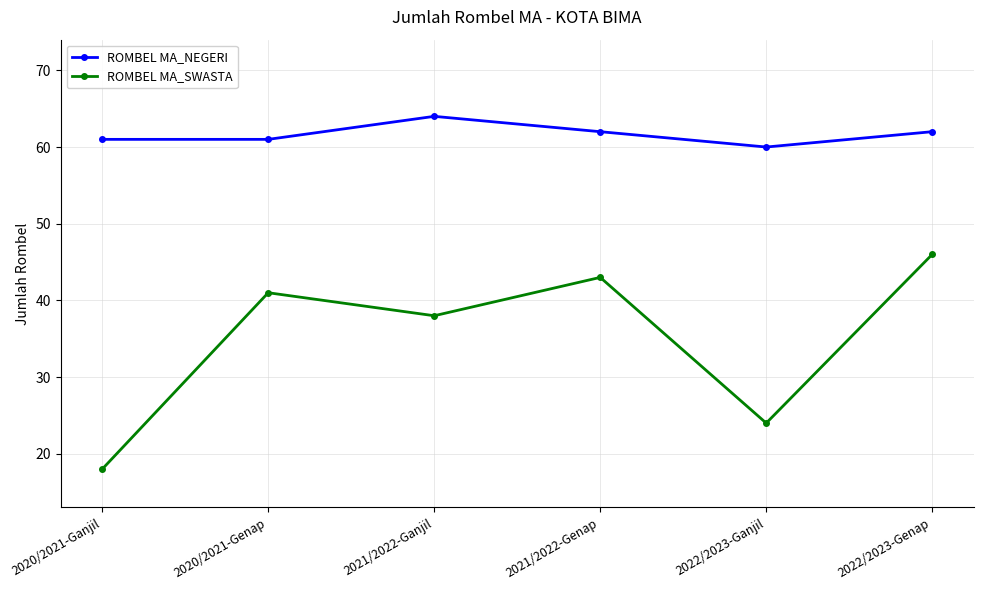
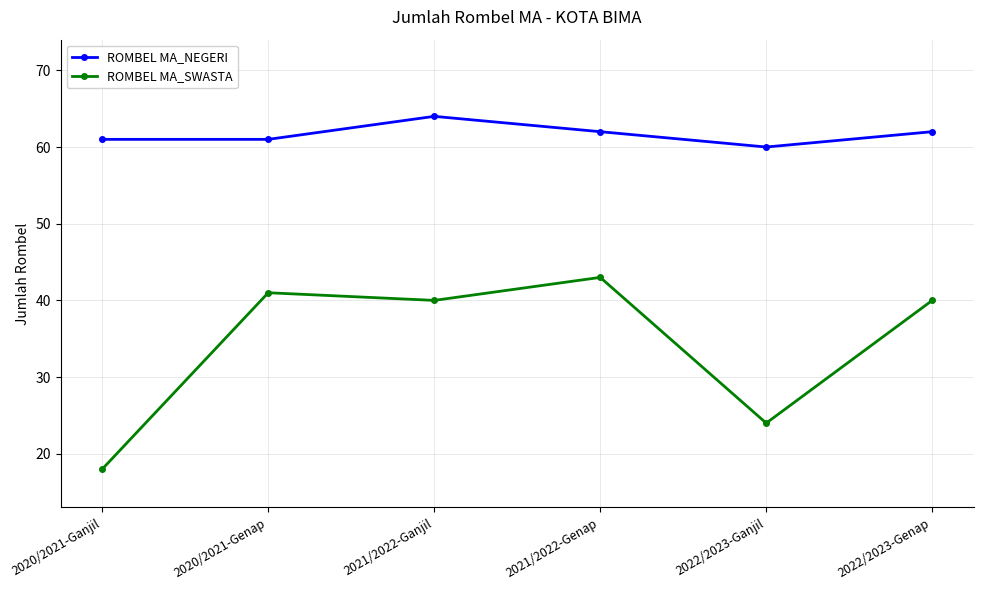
ROMBEL MA_SWASTA, 2021/2022-Ganjil: 38 -> 40
ROMBEL MA_SWASTA, 2022/2023-Genap: 46 -> 40
